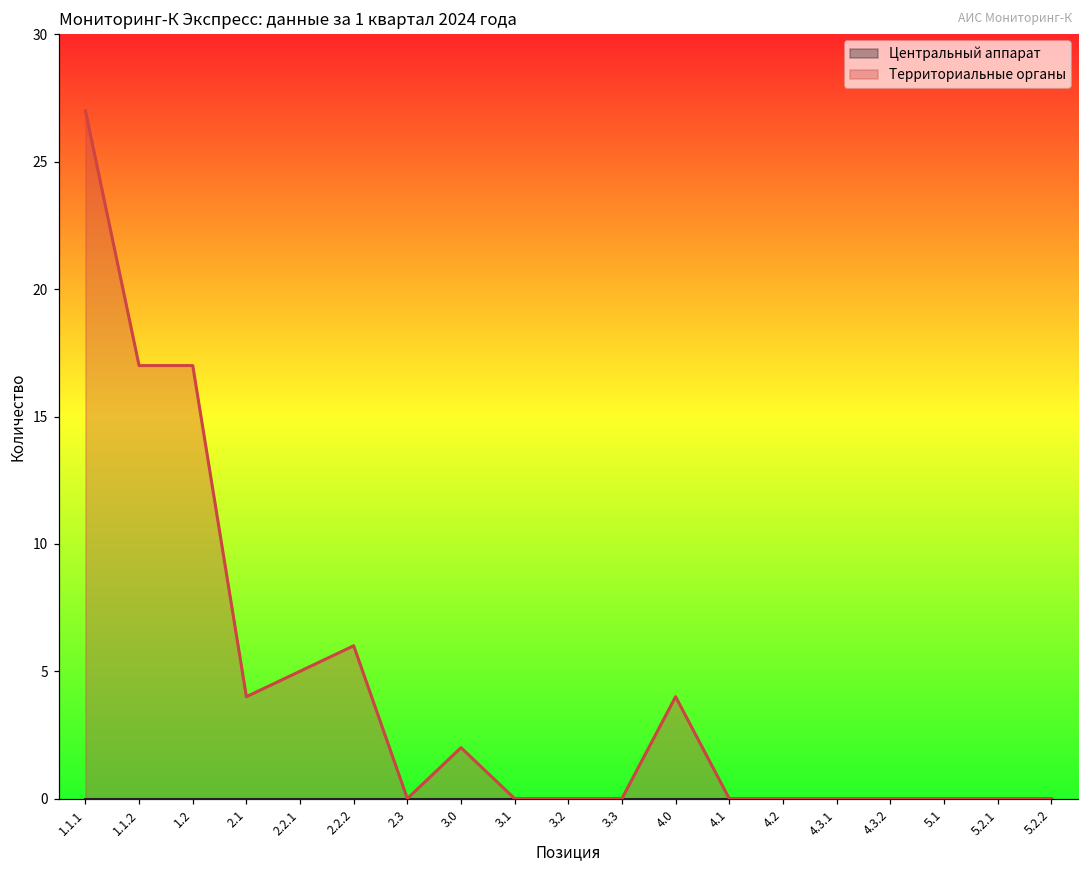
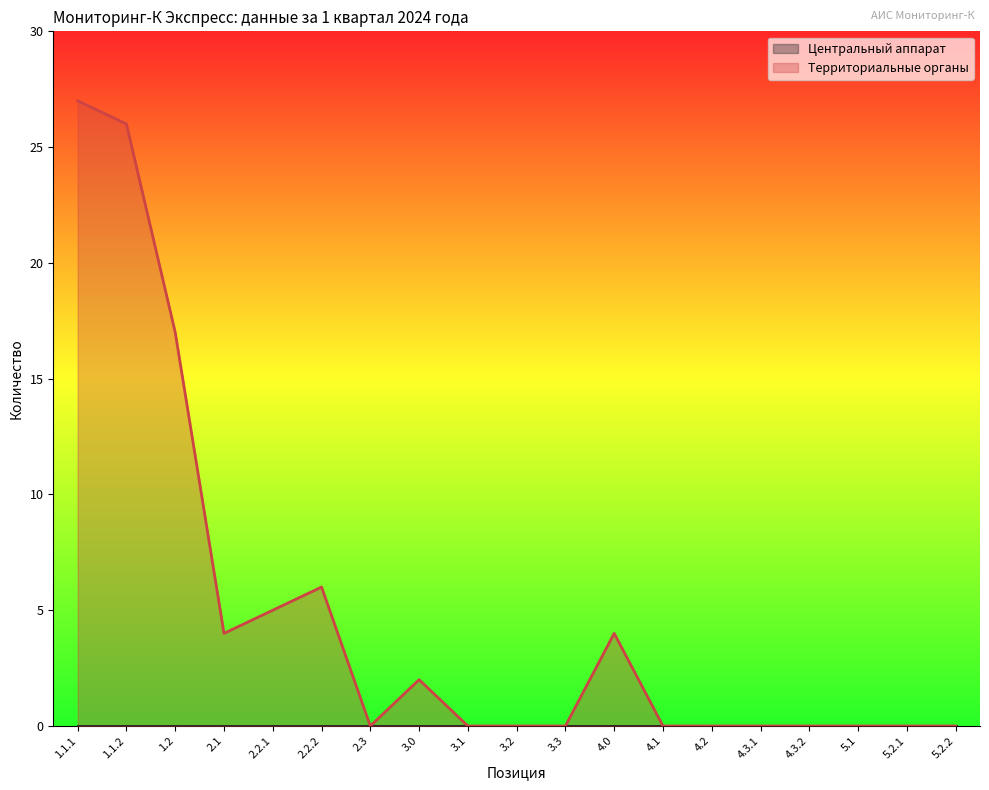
Территориальные органы, 1.1.2: 17 -> 26
